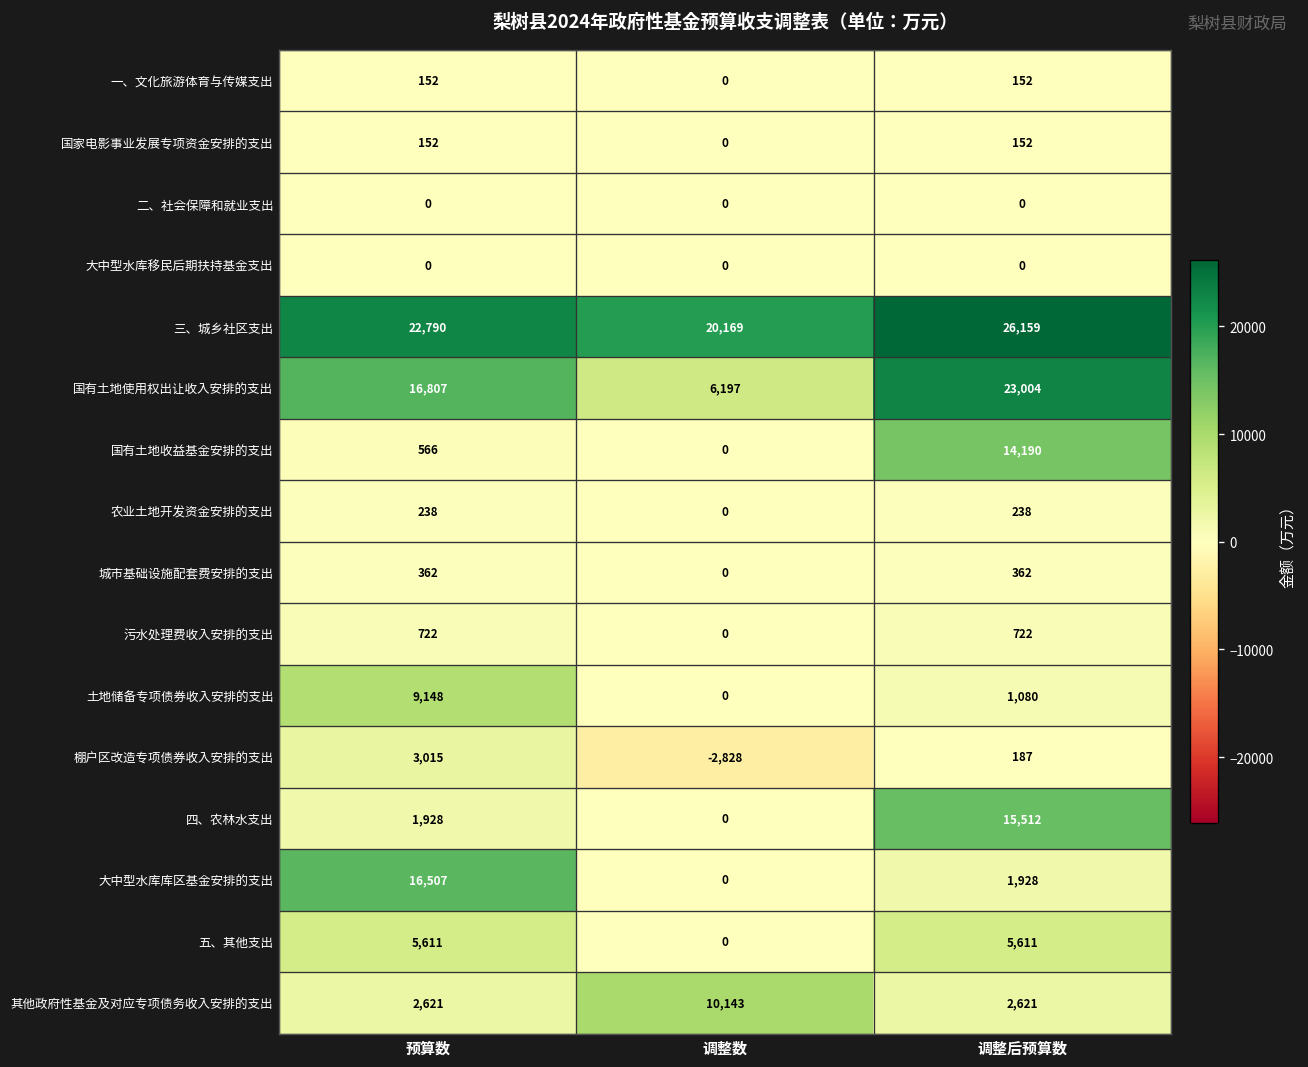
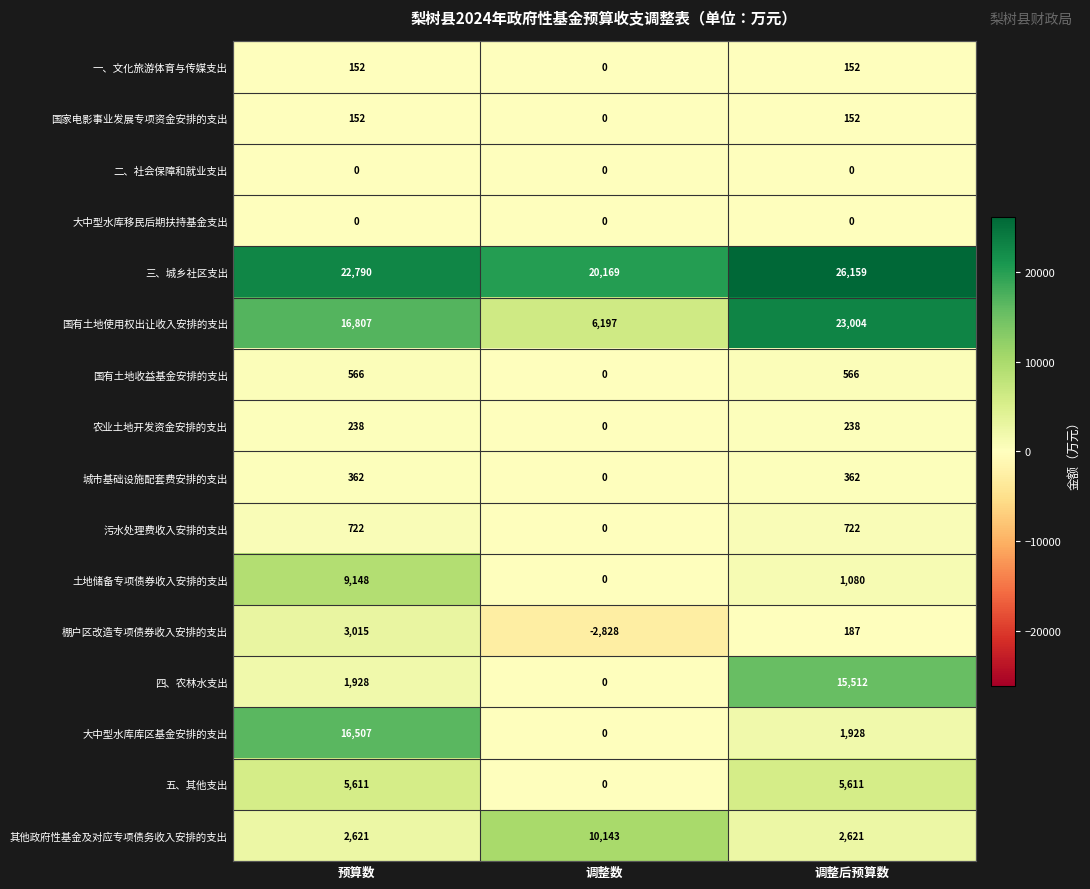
国有土地收益基金安排的支出, 调整后预算数: 14,190 -> 566
